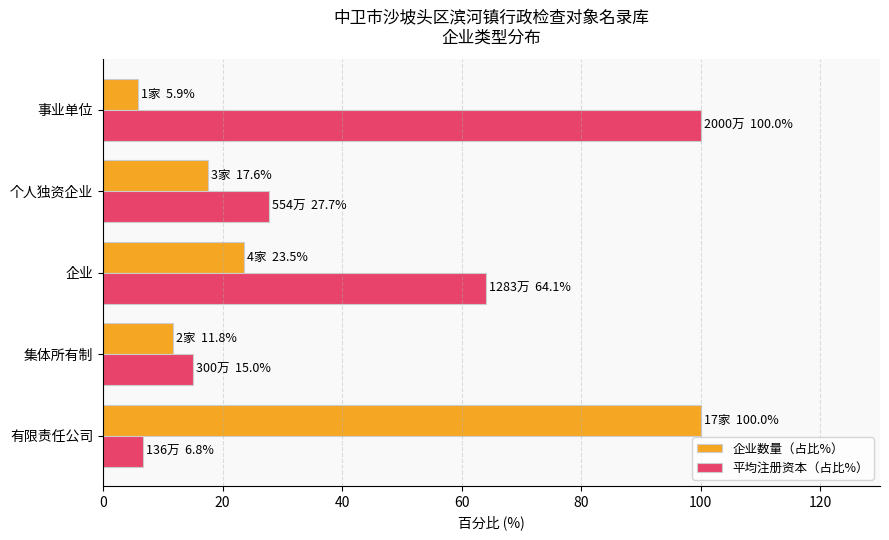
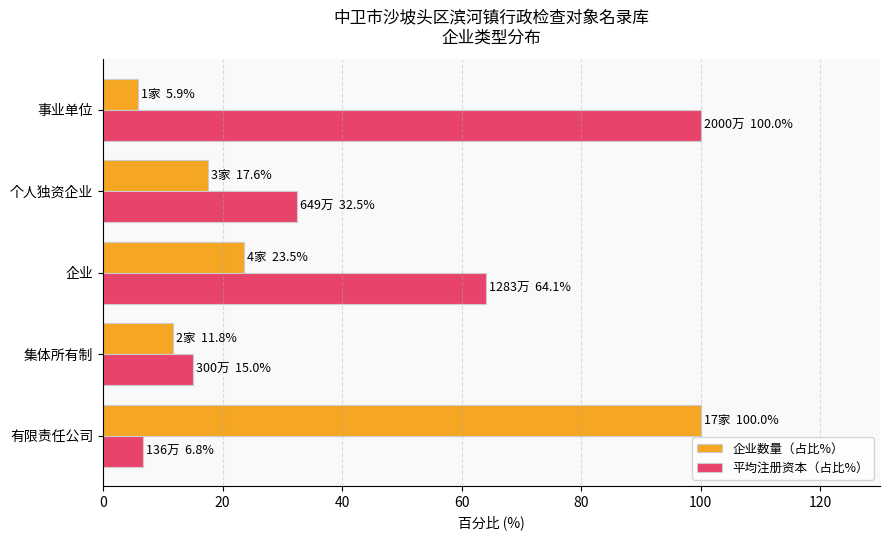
平均注册资本（占比%）, 个人独资企业: 554万 27.7% -> 649万 32.5%
